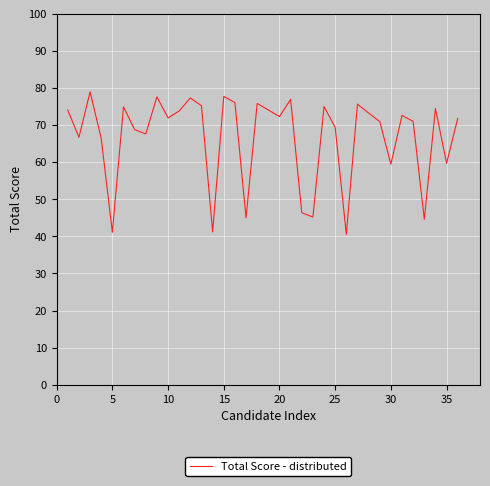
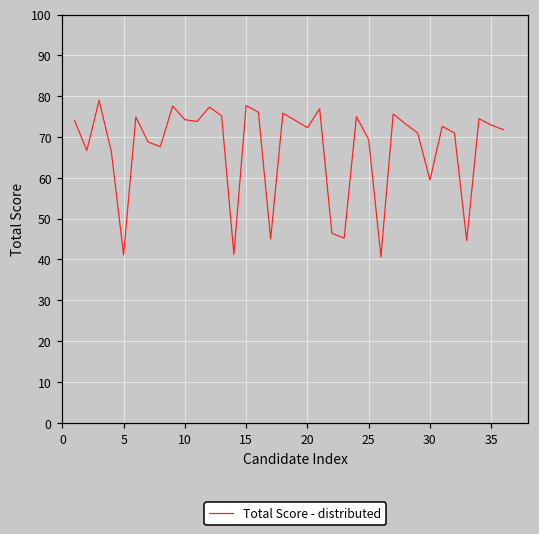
10: 72 -> 74
35: 60 -> 73
